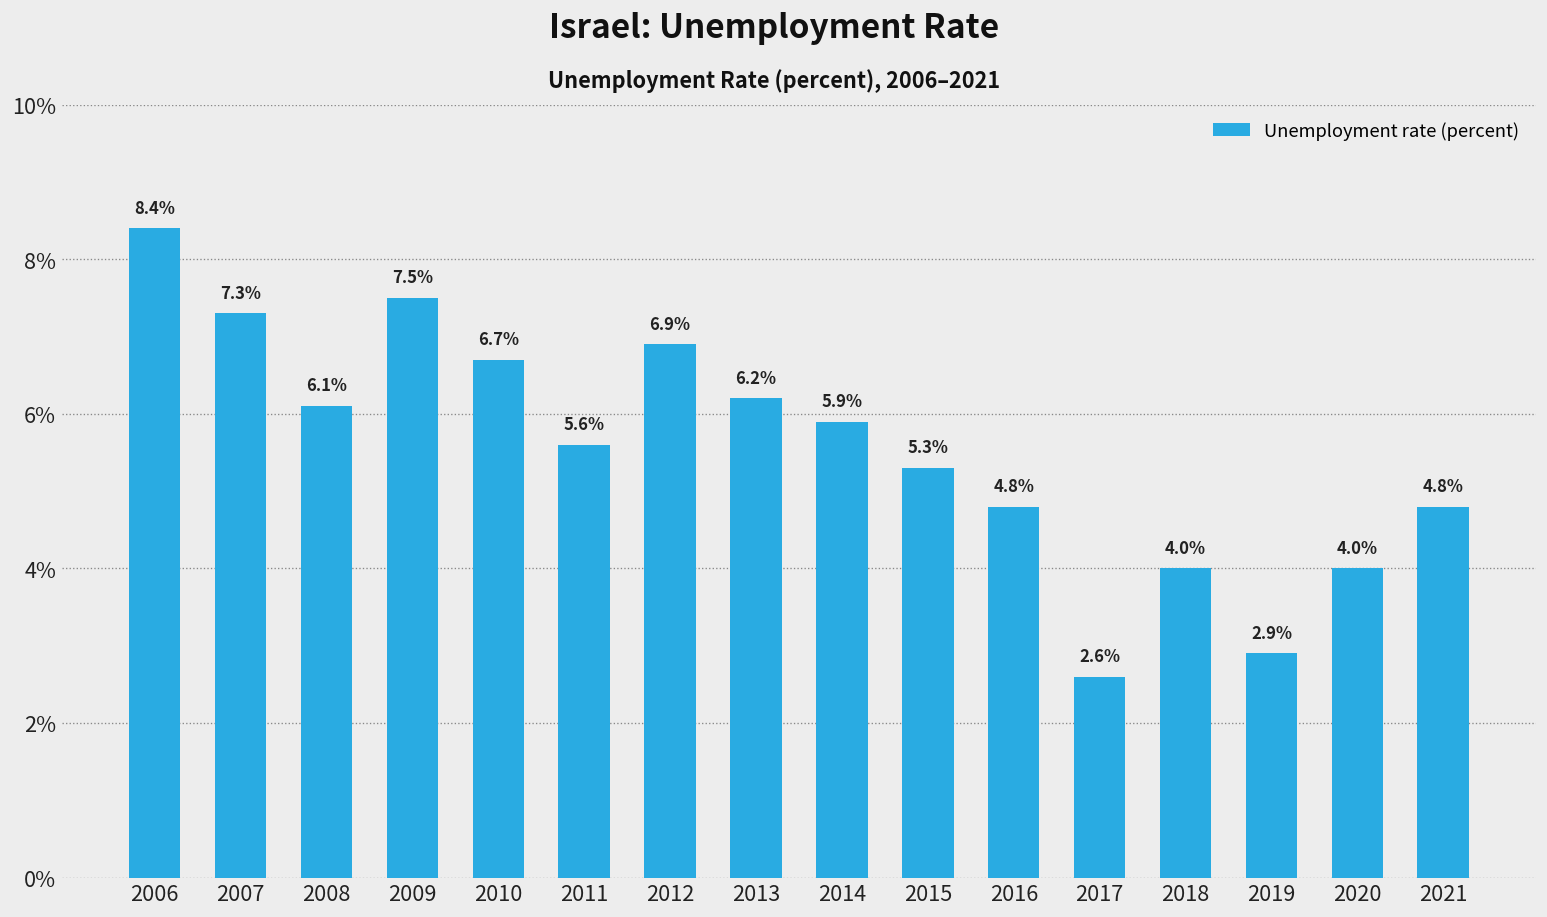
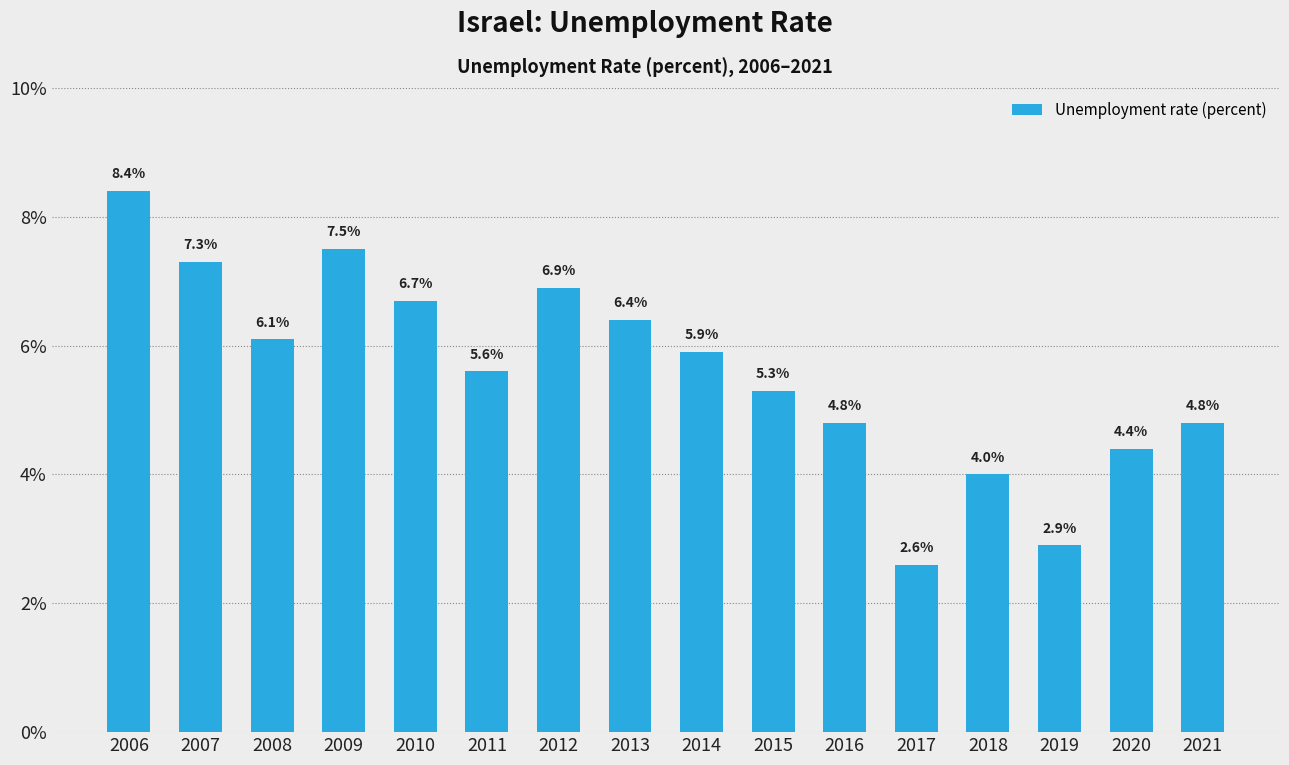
2013: 6.2% -> 6.4%
2020: 4.0% -> 4.4%
